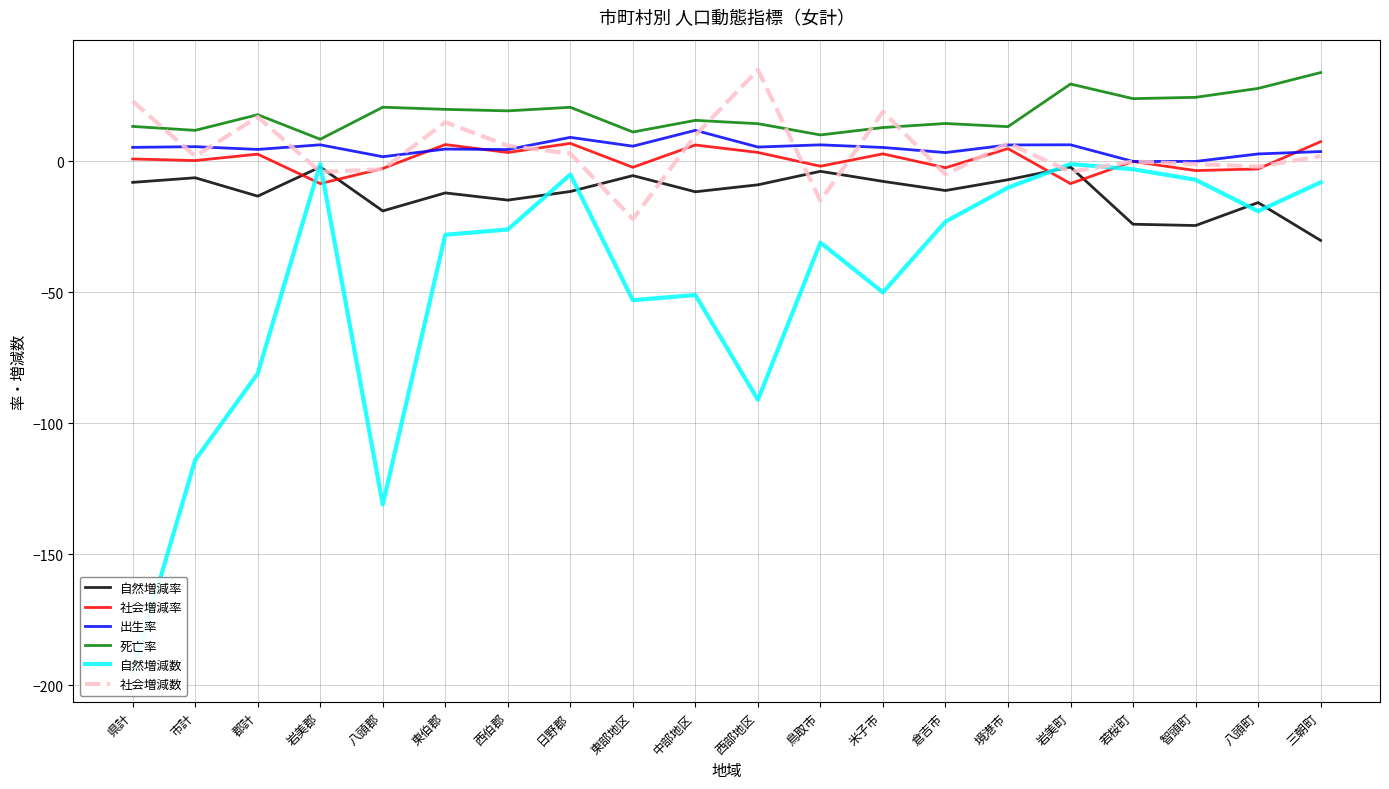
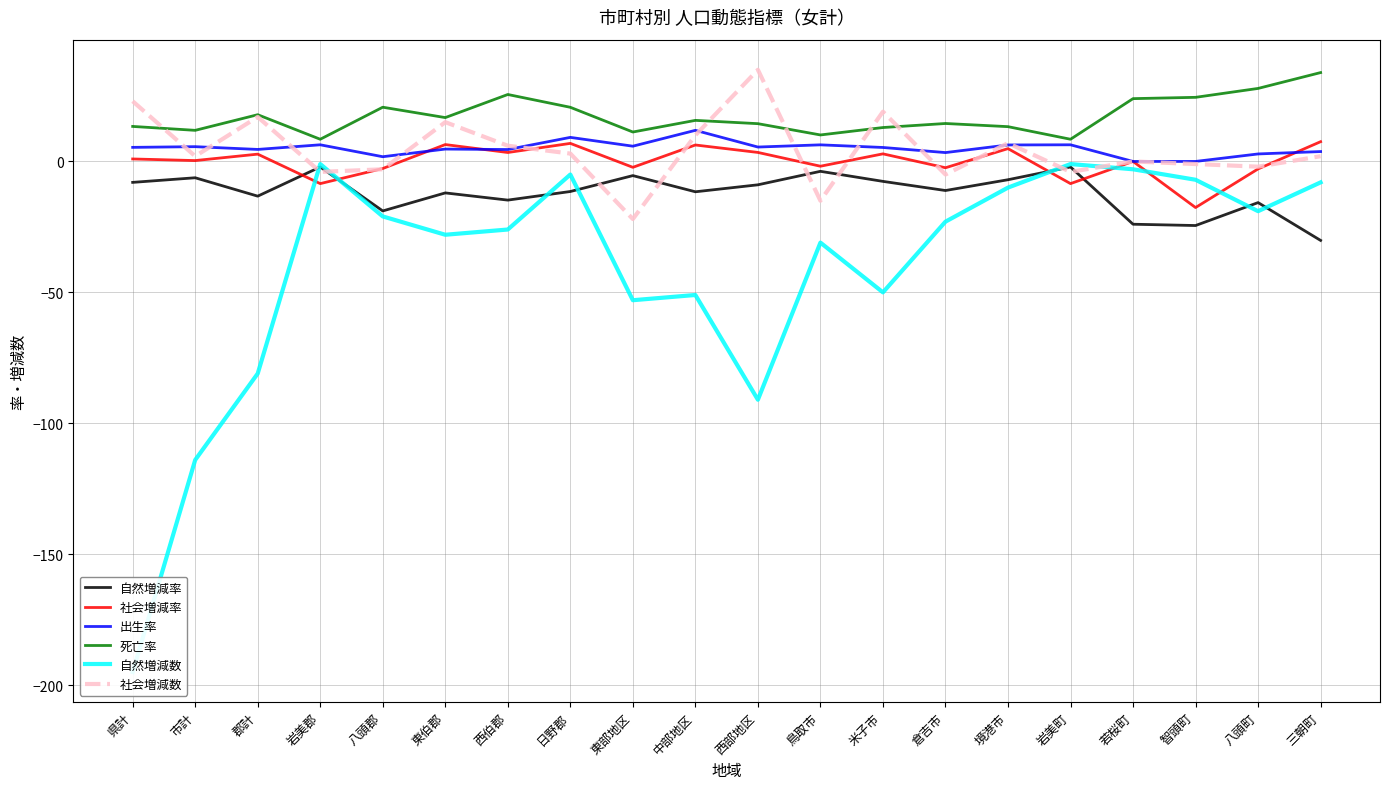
自然増減数, 八頭郡: -131 -> -21
死亡率, 東伯郡: 20 -> 17
死亡率, 西伯郡: 19 -> 26
死亡率, 岩美町: 30 -> 8
社会増減率, 智頭町: -3 -> -18
